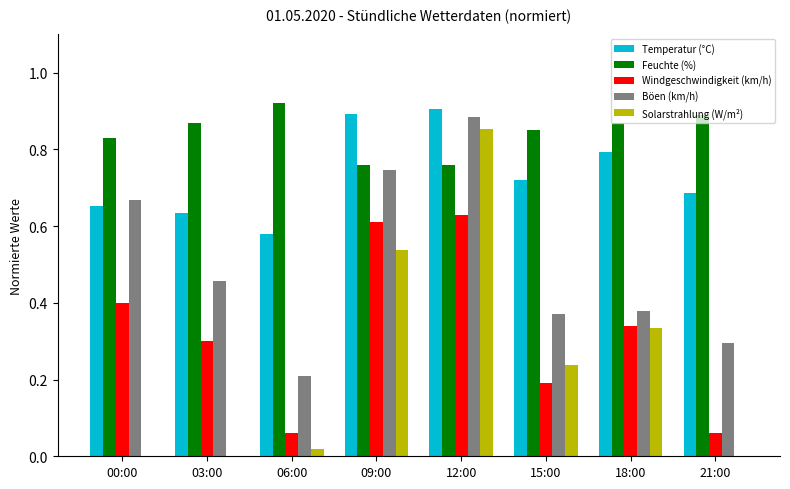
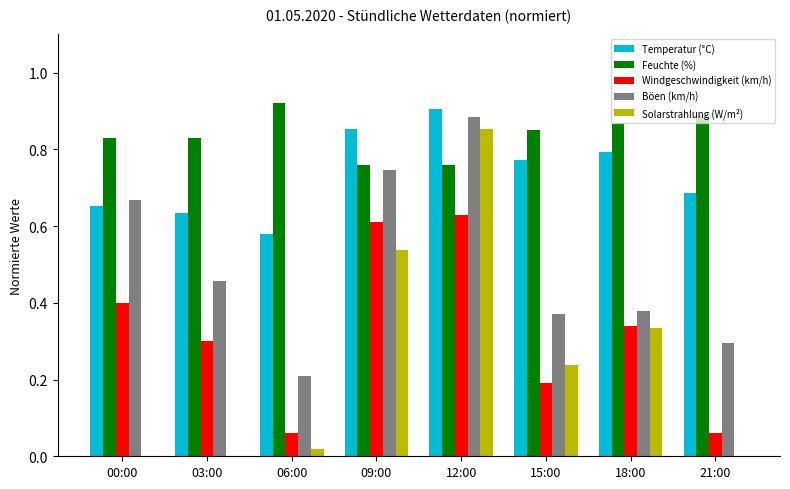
Feuchte (%), 03:00: 0.87 -> 0.83
Temperatur (°C), 09:00: 0.89 -> 0.85
Temperatur (°C), 15:00: 0.72 -> 0.77
